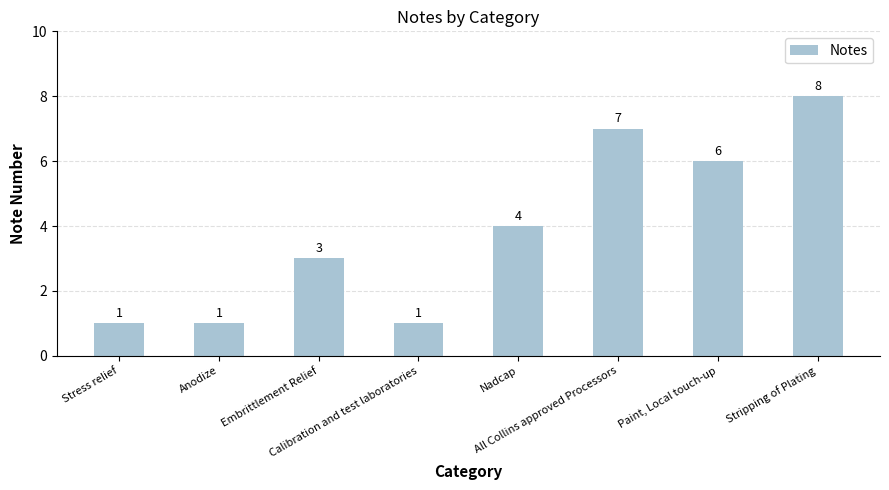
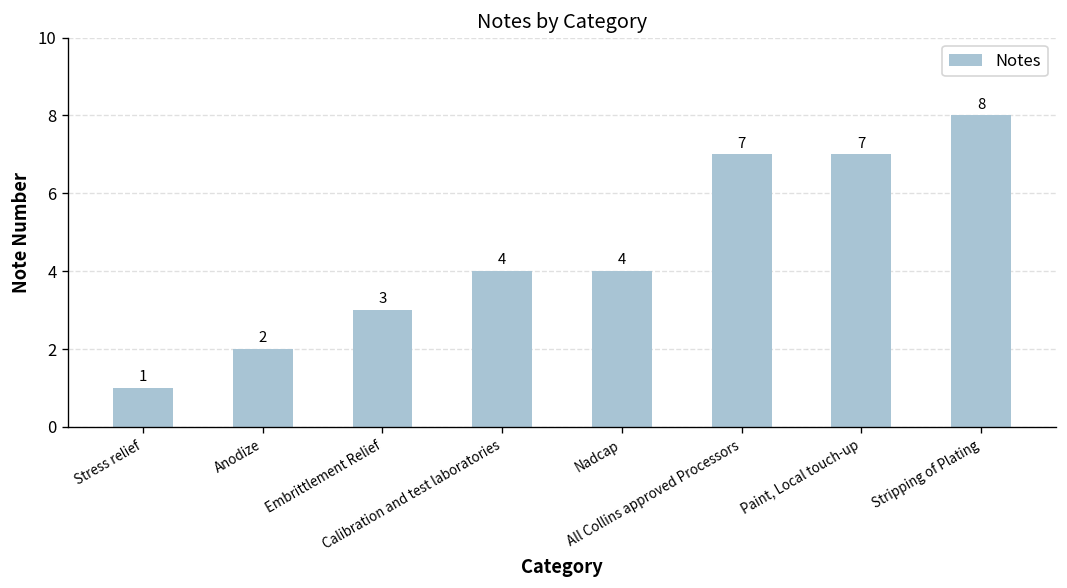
Anodize: 1 -> 2
Calibration and test laboratories: 1 -> 4
Paint, Local touch-up: 6 -> 7
